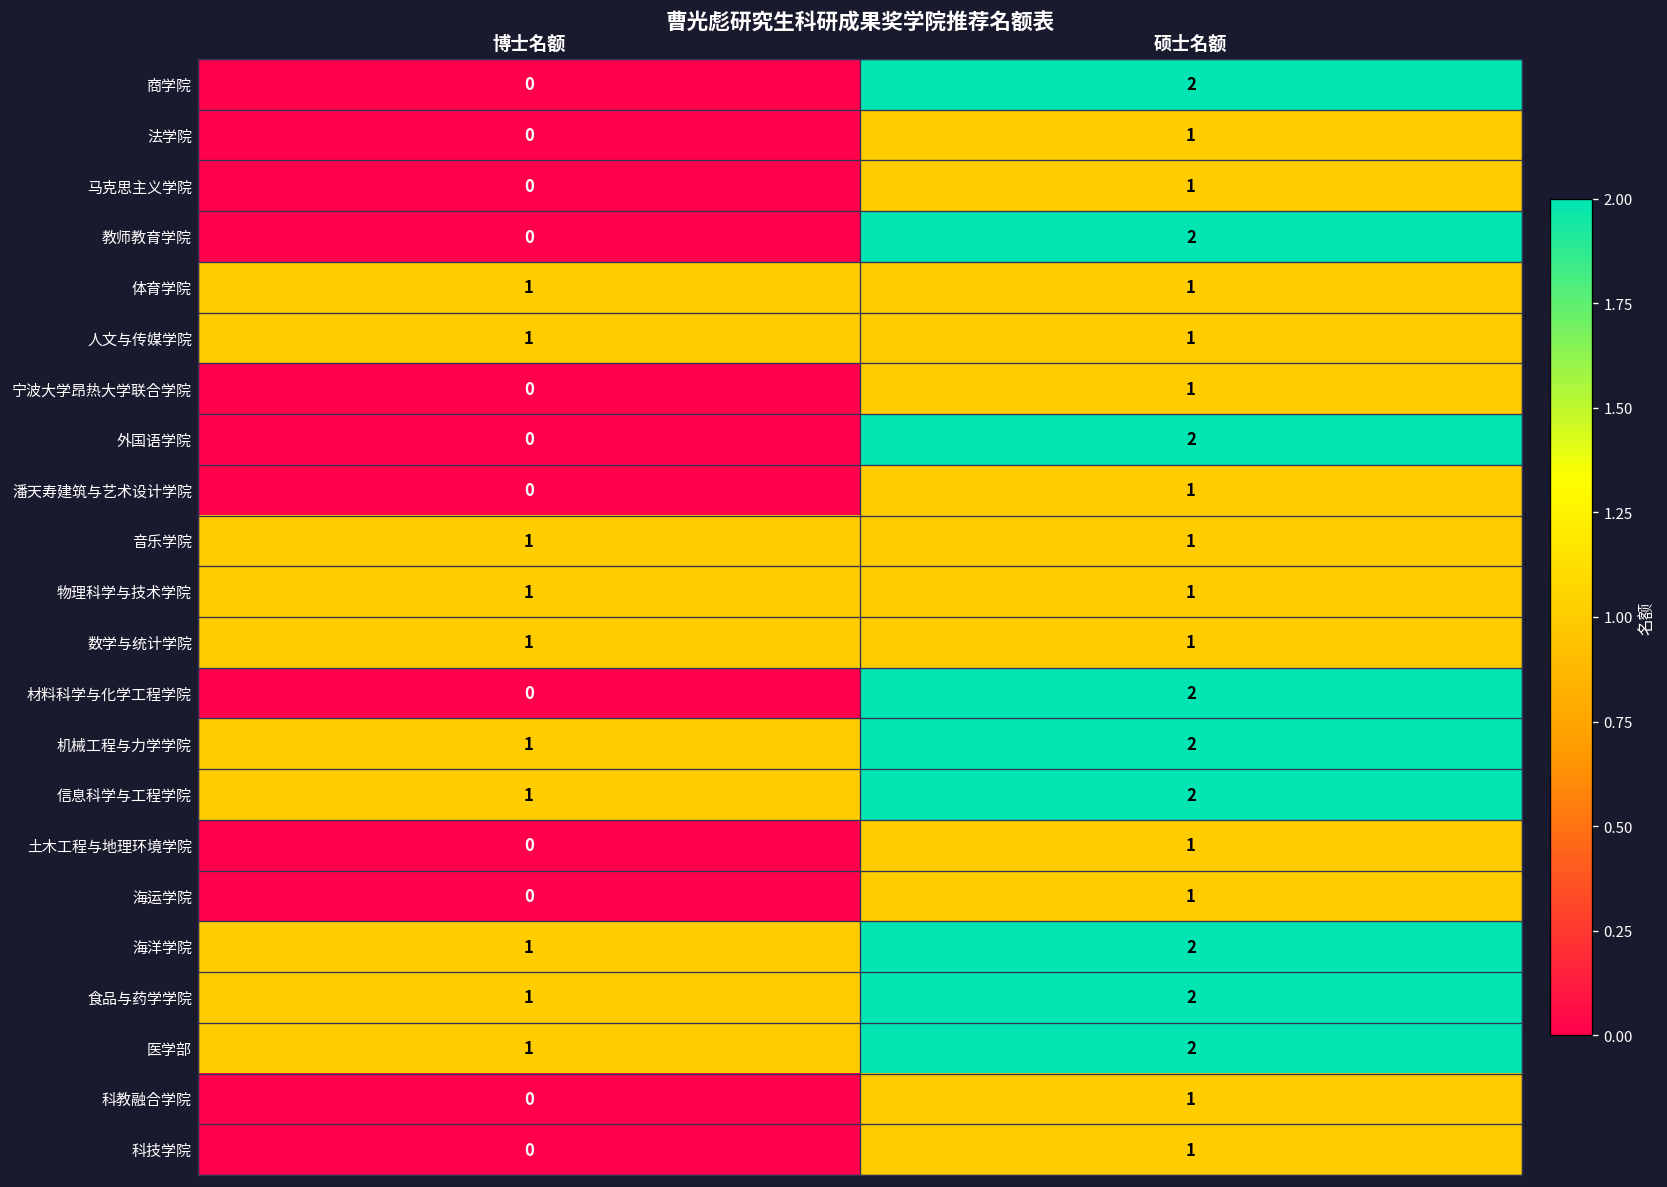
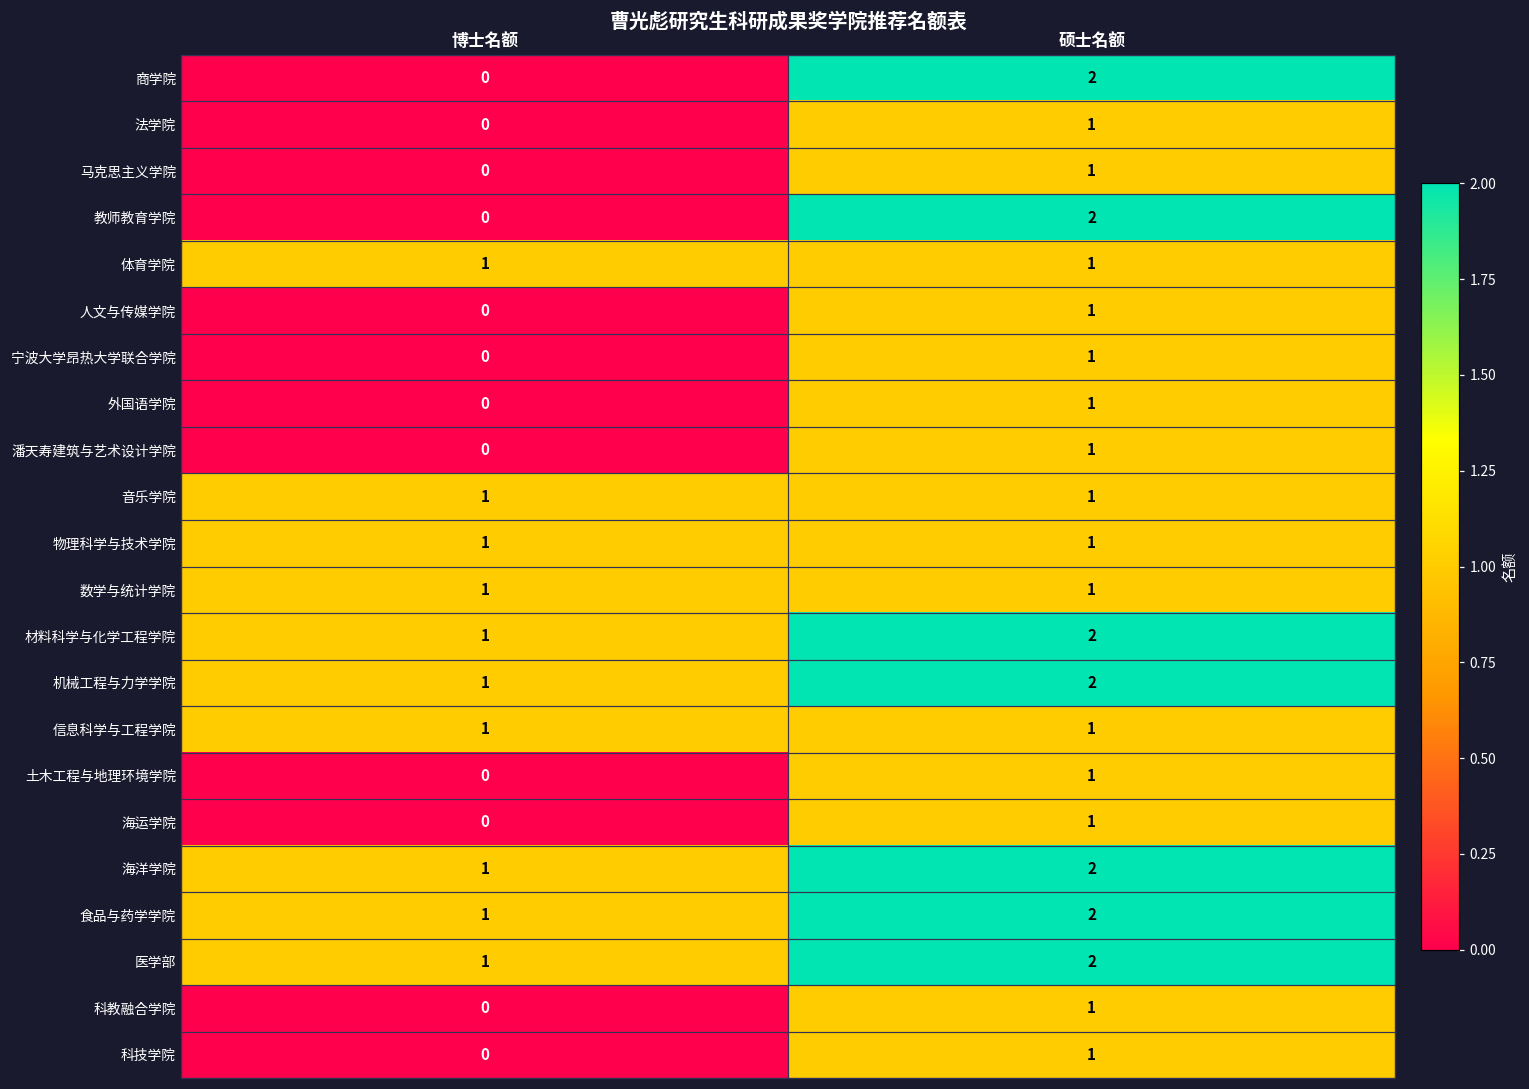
人文与传媒学院, 博士名额: 1 -> 0
外国语学院, 硕士名额: 2 -> 1
材料科学与化学工程学院, 博士名额: 0 -> 1
信息科学与工程学院, 硕士名额: 2 -> 1
